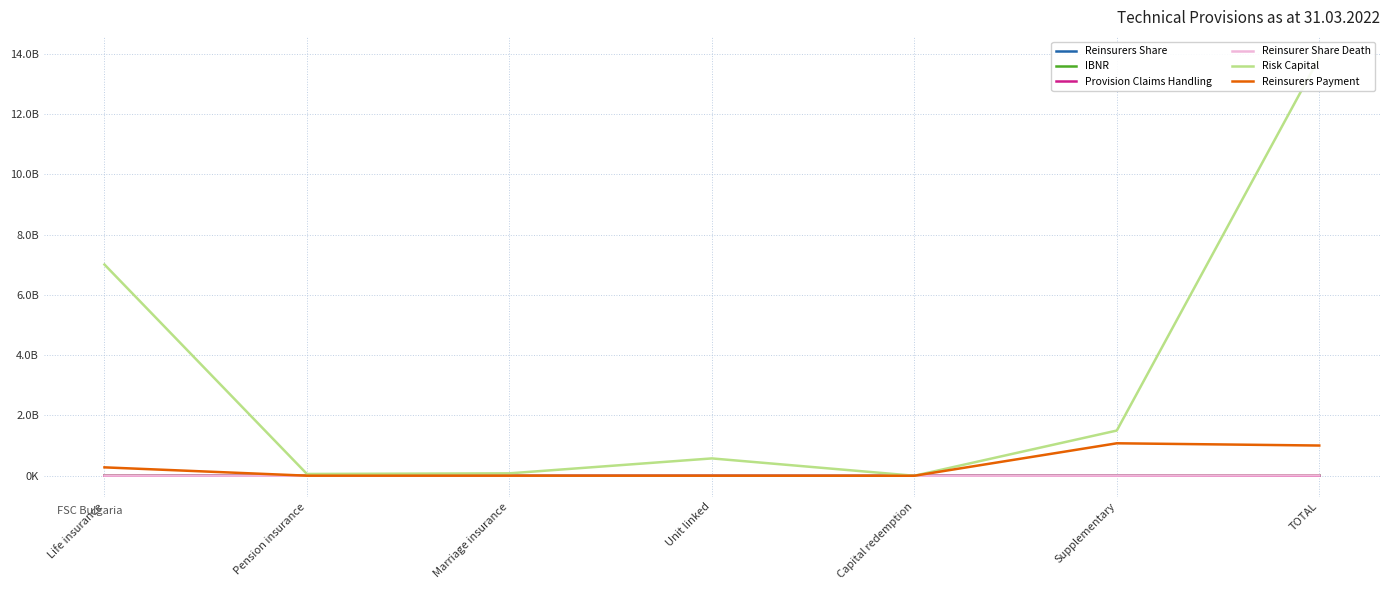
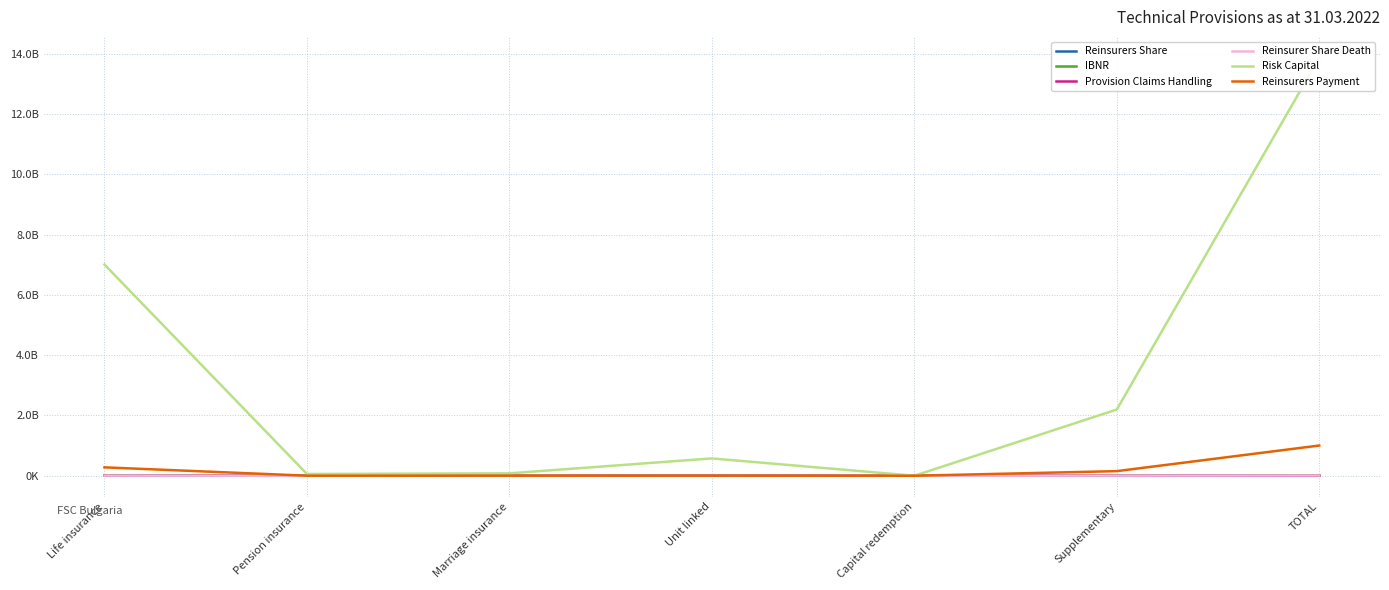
Risk Capital, Supplementary: 1500000000 -> 2200000000
Reinsurers Payment, Supplementary: 1100000000 -> 200000000
